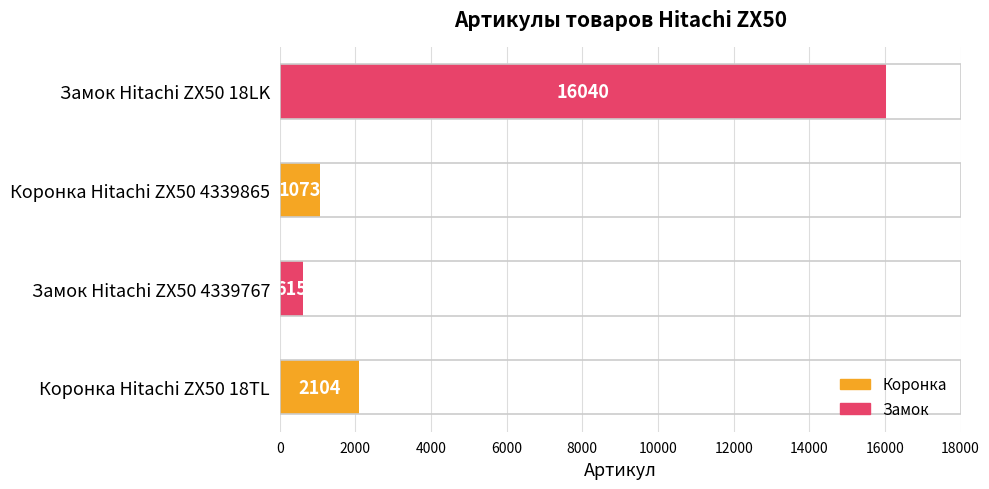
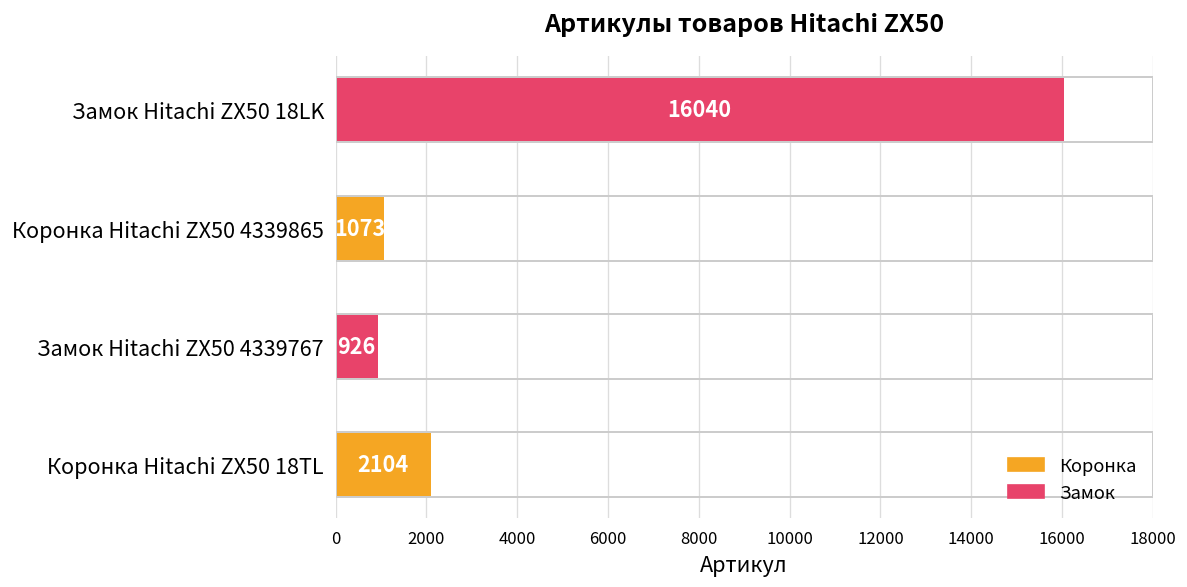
Замок Hitachi ZX50 4339767: 615 -> 926
